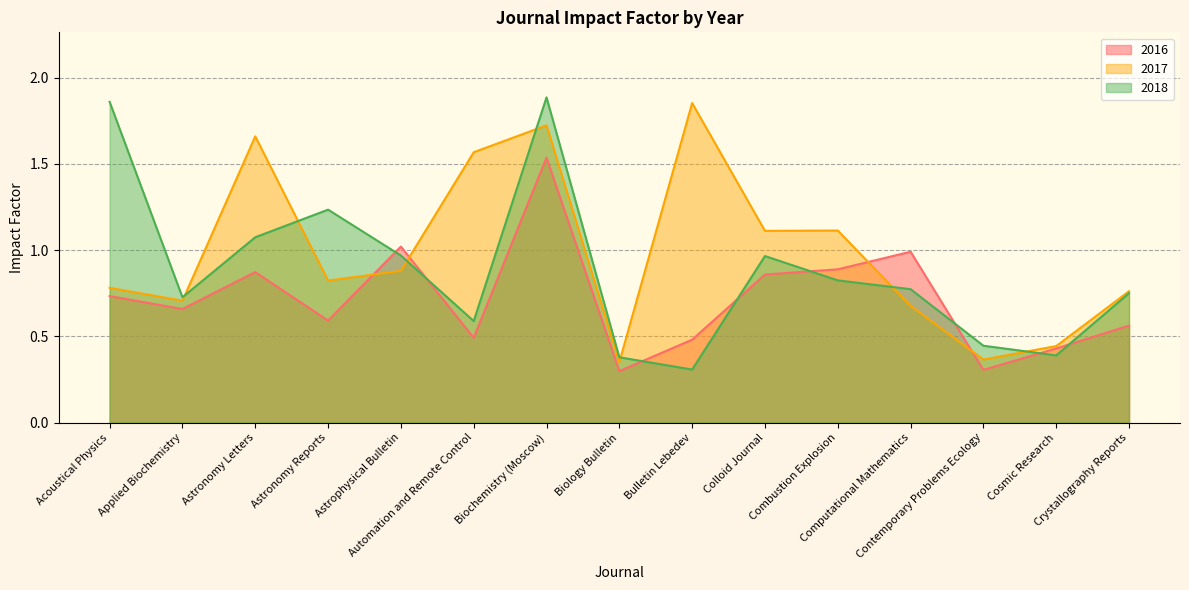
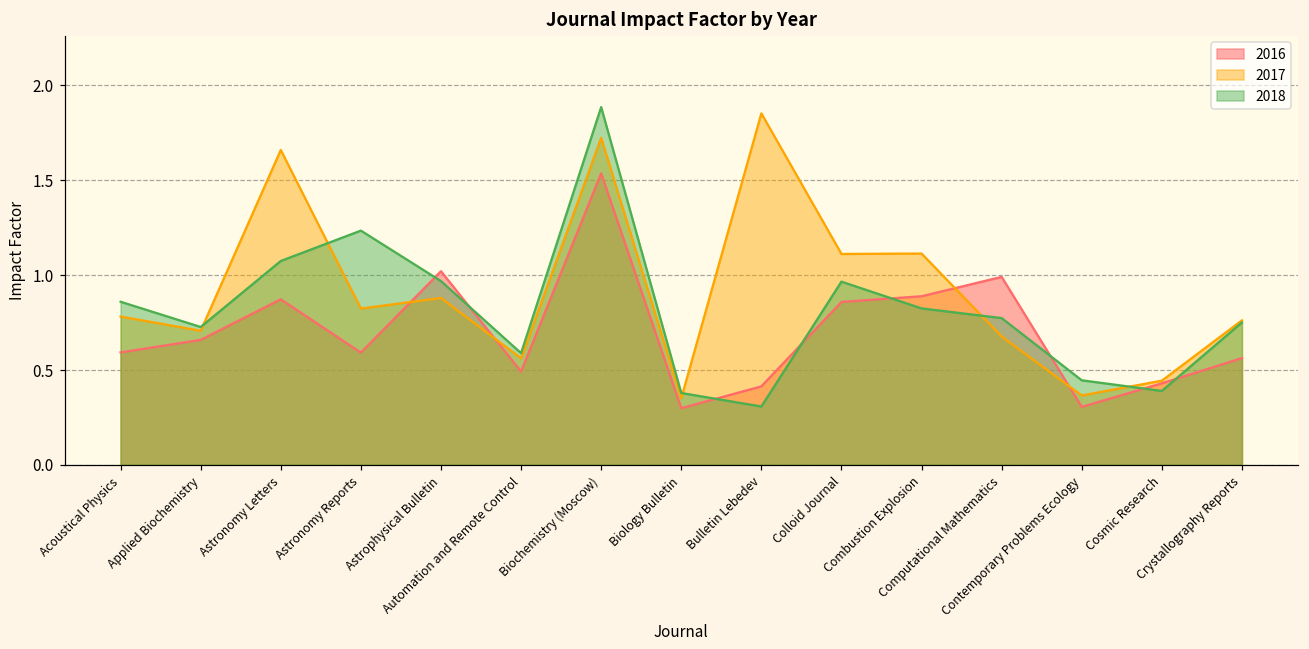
2016, Acoustical Physics: 0.73 -> 0.59
2018, Acoustical Physics: 1.86 -> 0.86
2017, Automation and Remote Control: 1.57 -> 0.56
2016, Bulletin Lebedev: 0.48 -> 0.41
